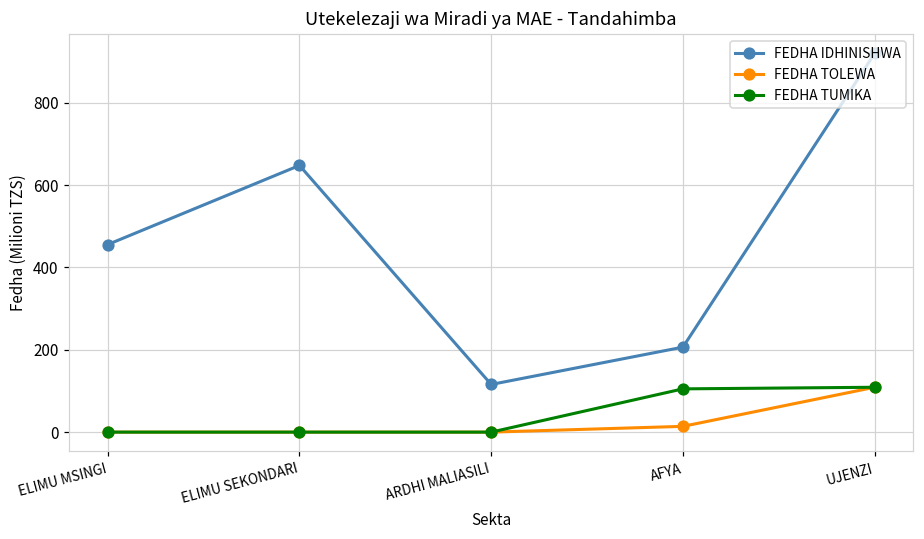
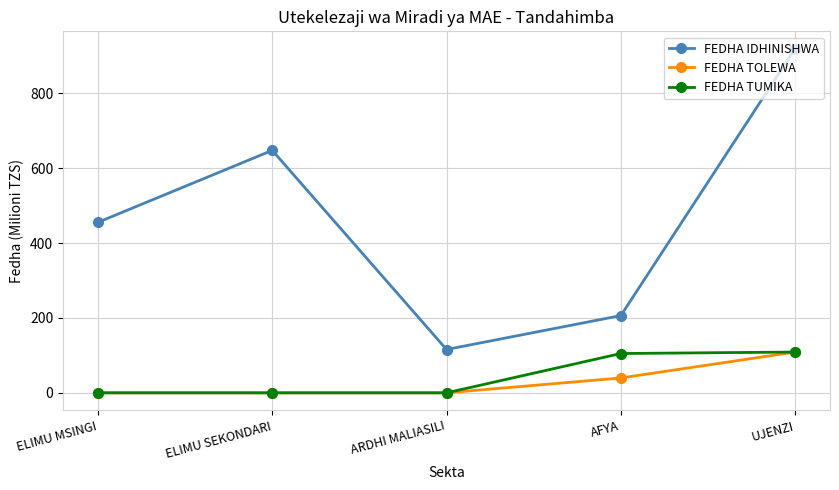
FEDHA TOLEWA, AFYA: 10 -> 40
